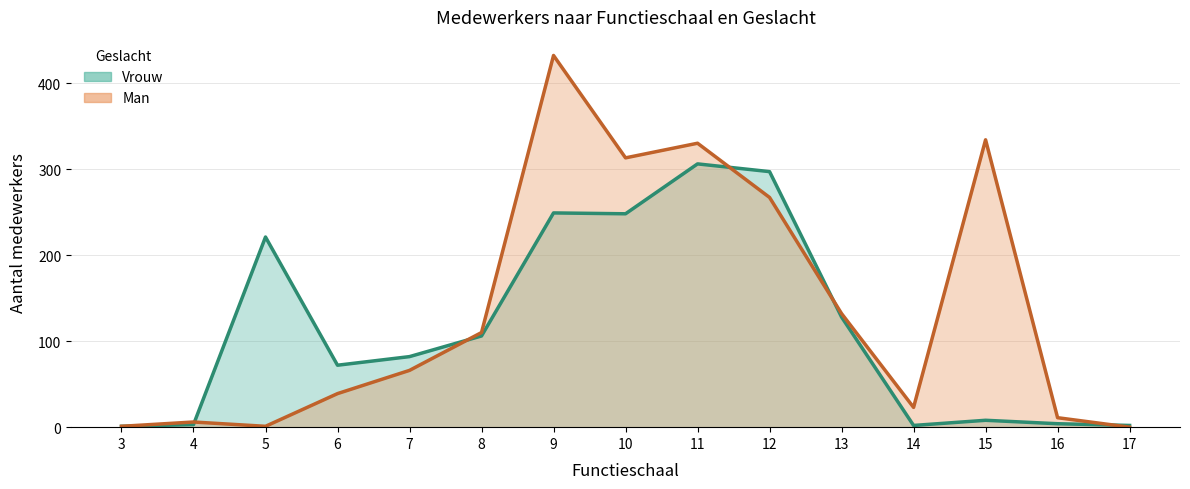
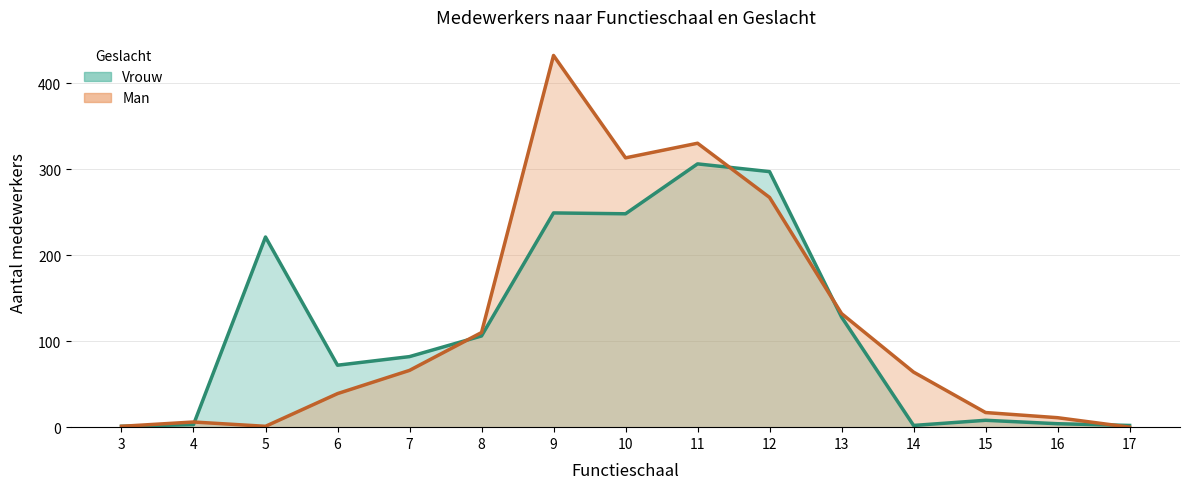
Man, 14: 20 -> 60
Man, 15: 330 -> 20
